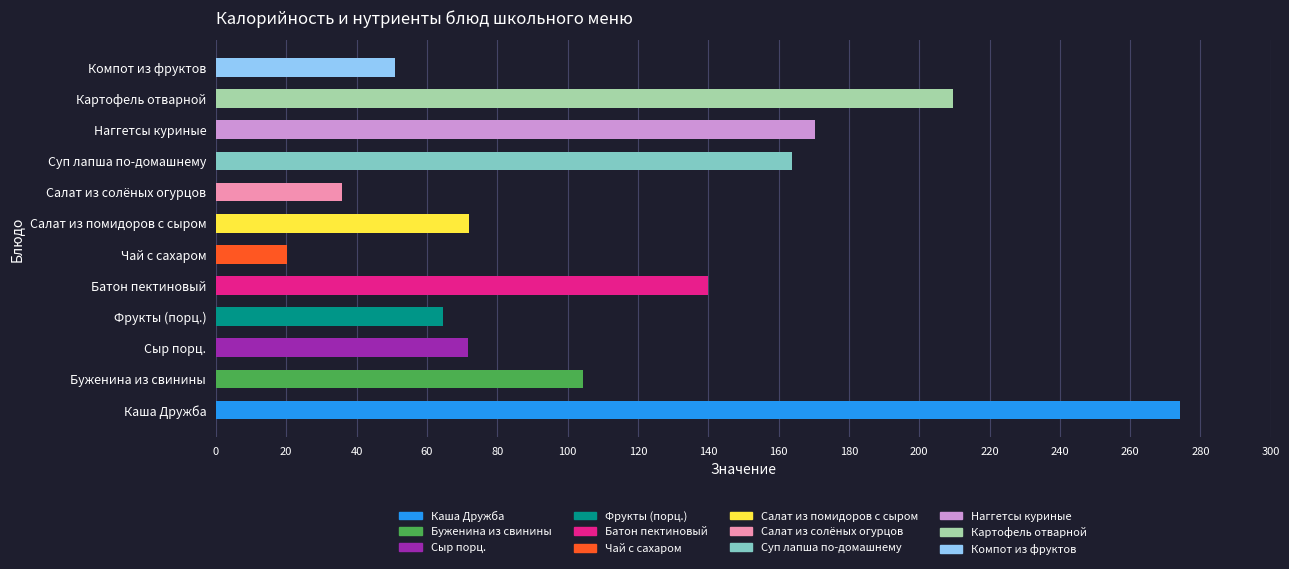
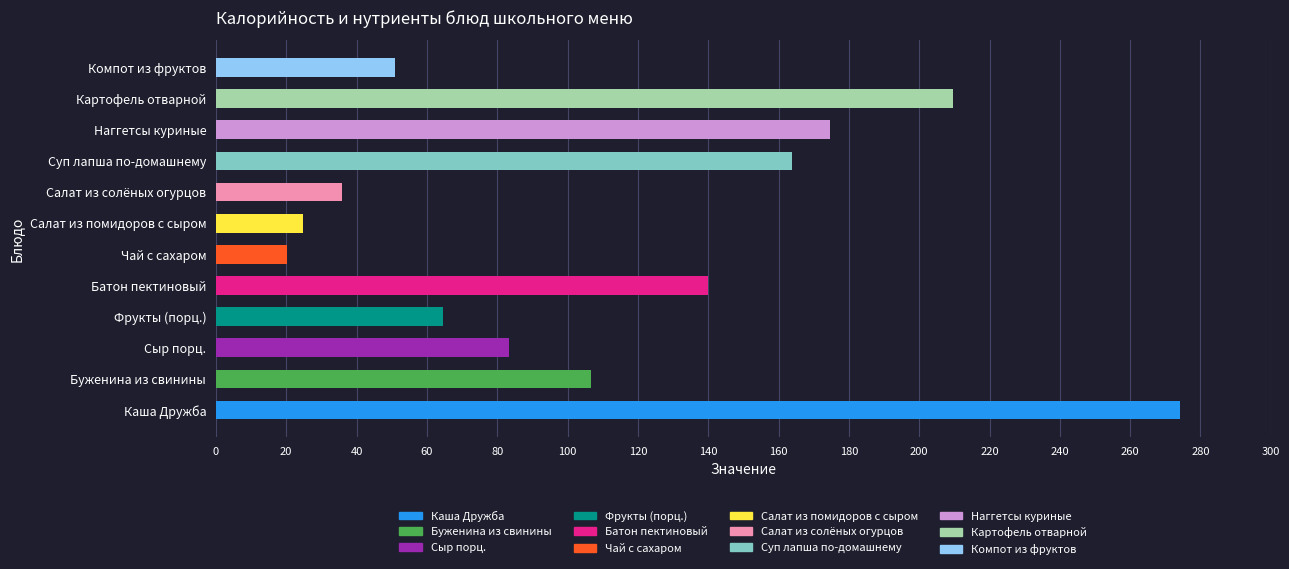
Наггетсы куриные: 170 -> 175
Салат из помидоров с сыром: 72 -> 25
Сыр порц.: 72 -> 83
Буженина из свинины: 104 -> 107
